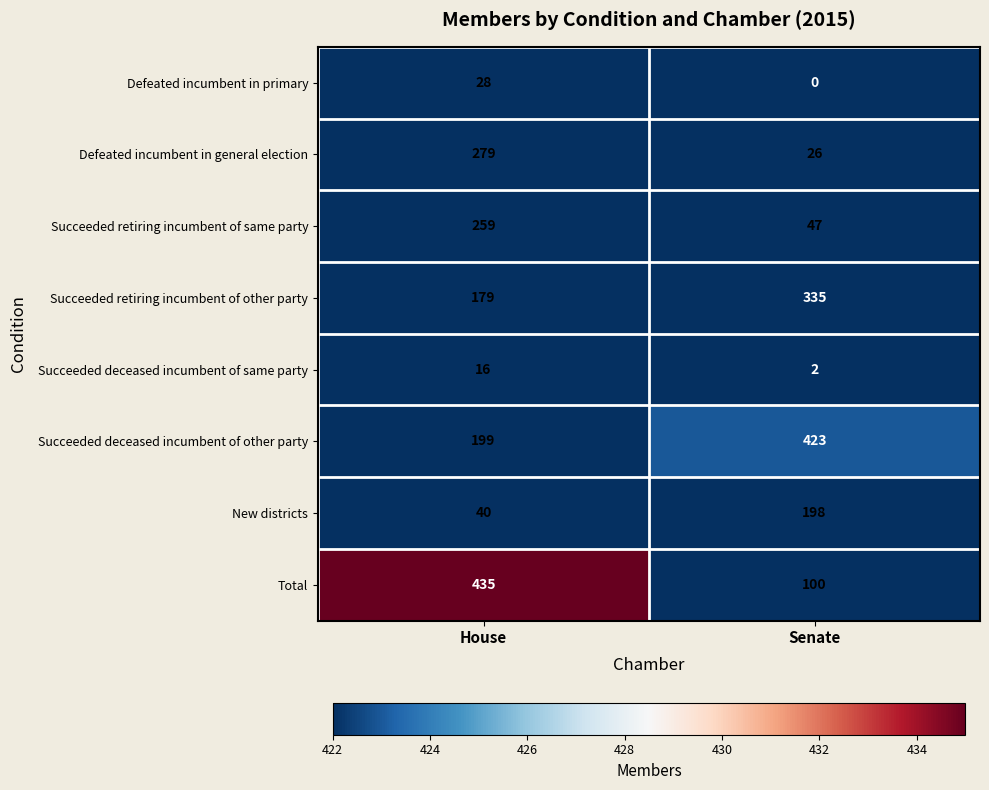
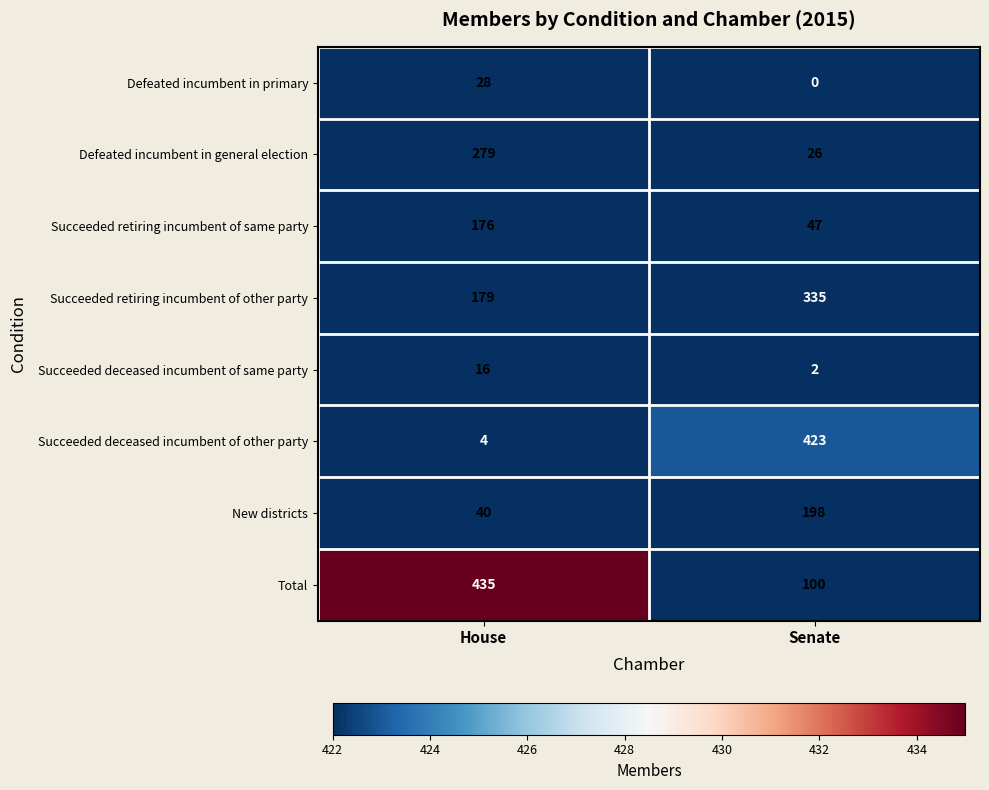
Succeeded retiring incumbent of same party, House: 259 -> 176
Succeeded deceased incumbent of other party, House: 199 -> 4
